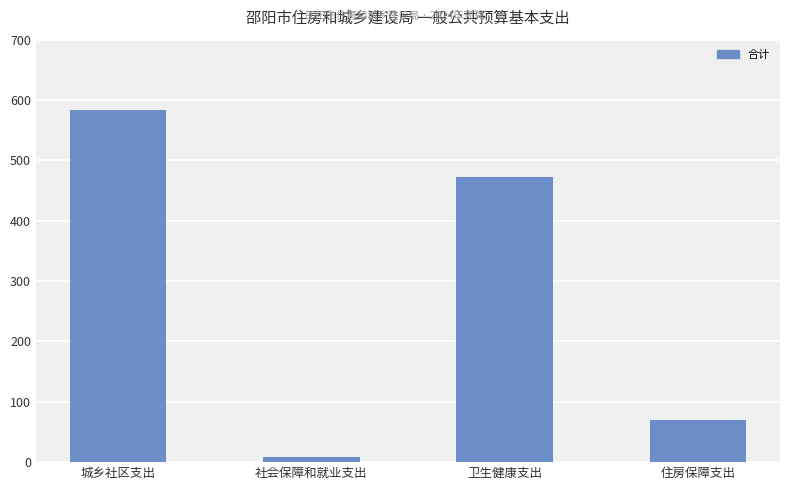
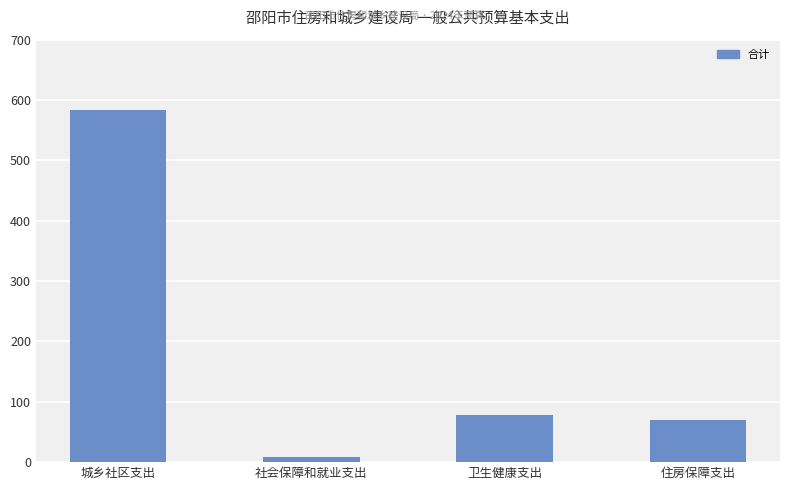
卫生健康支出: 470 -> 80
